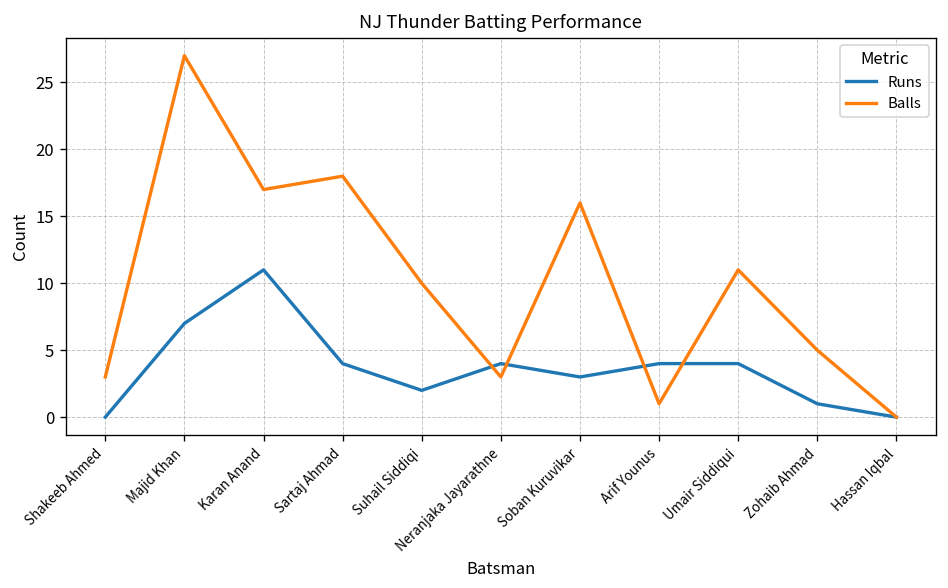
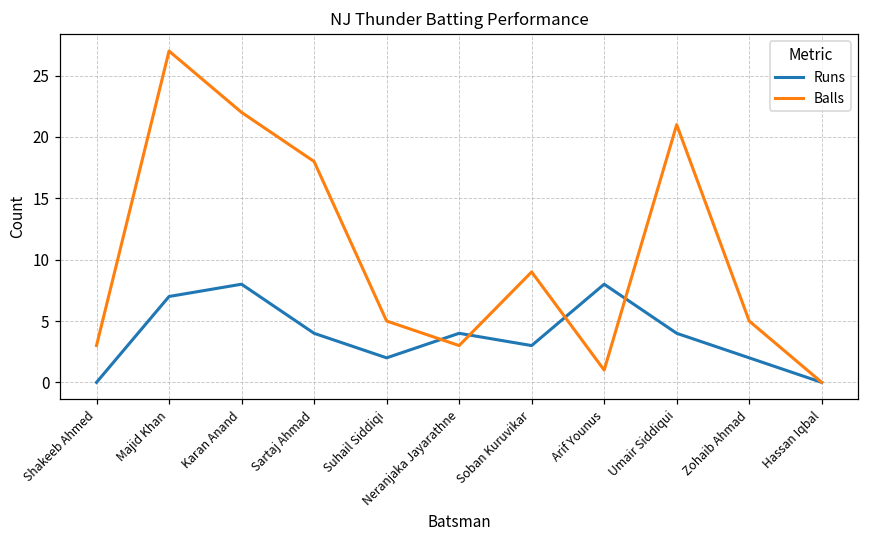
Runs, Karan Anand: 11 -> 8
Balls, Karan Anand: 17 -> 22
Balls, Suhail Siddiqi: 10 -> 5
Balls, Soban Kuruvikar: 16 -> 9
Runs, Arif Younus: 4 -> 8
Balls, Umair Siddiqui: 11 -> 21
Runs, Zohaib Ahmad: 1 -> 2
